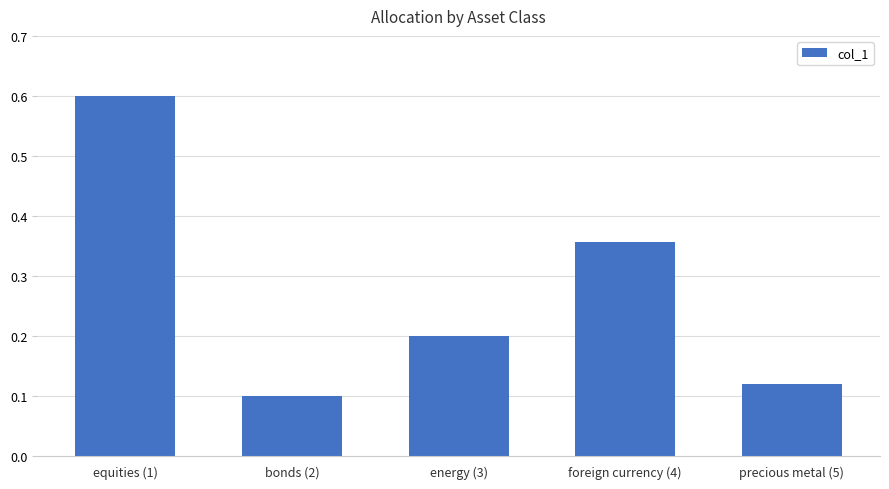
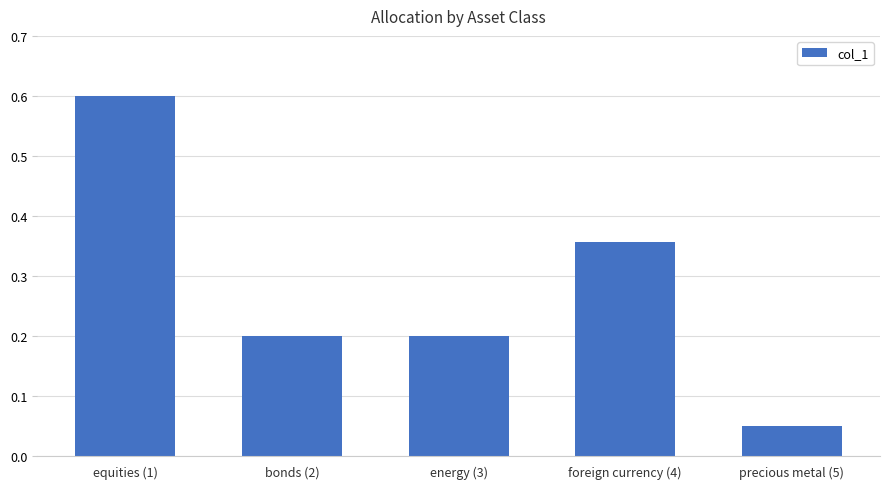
bonds (2): 0.1 -> 0.2
precious metal (5): 0.12 -> 0.05
